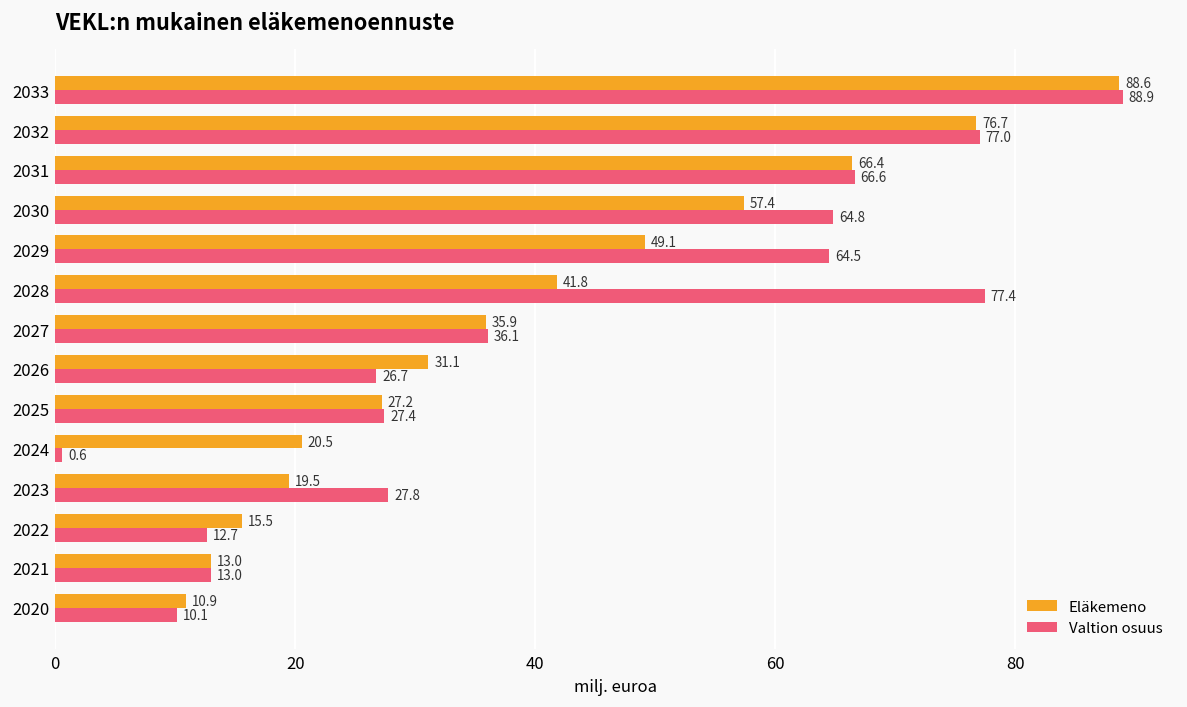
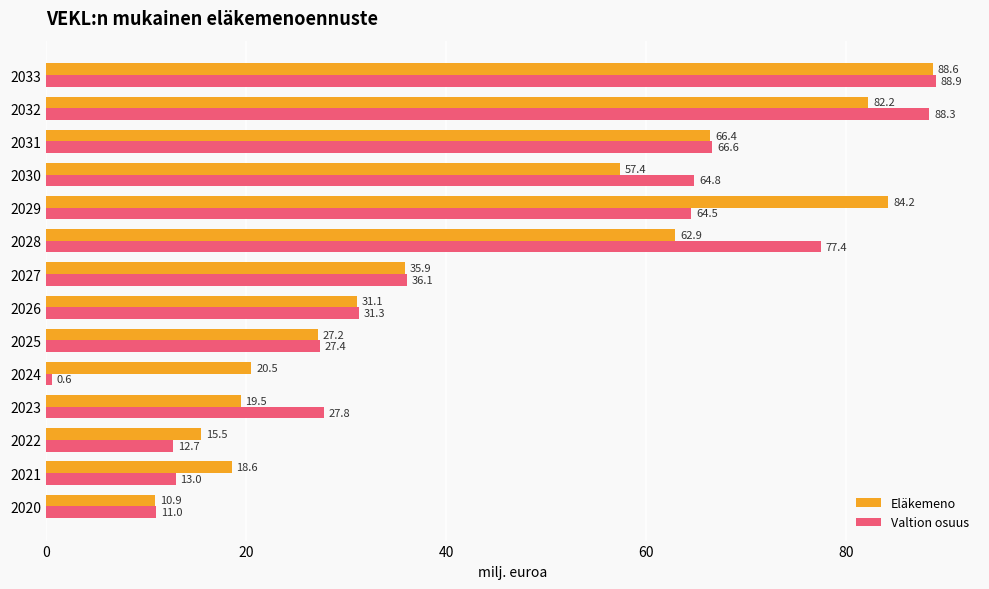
Eläkemeno, 2032: 76.7 -> 82.2
Valtion osuus, 2032: 77.0 -> 88.3
Eläkemeno, 2029: 49.1 -> 84.2
Eläkemeno, 2028: 41.8 -> 62.9
Valtion osuus, 2026: 26.7 -> 31.3
Eläkemeno, 2021: 13.0 -> 18.6
Valtion osuus, 2020: 10.1 -> 11.0
